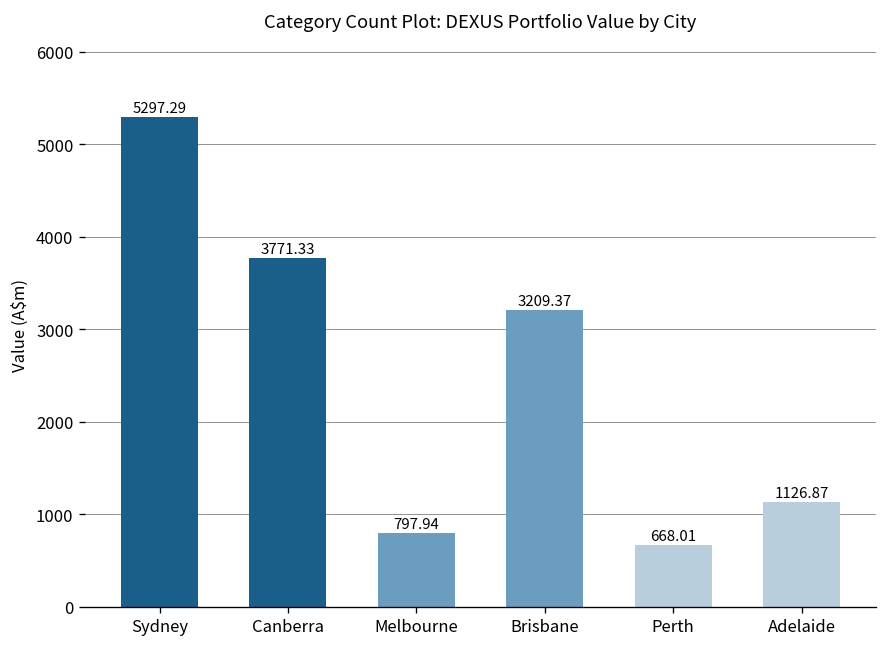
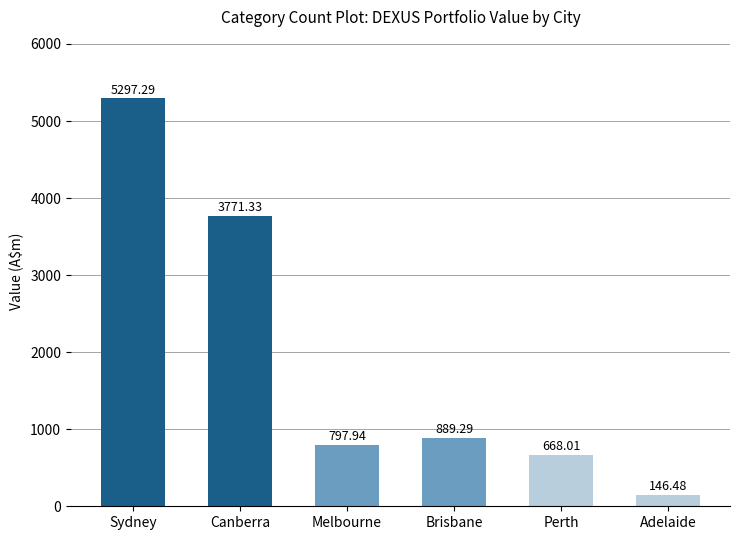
Brisbane: 3209.37 -> 889.29
Adelaide: 1126.87 -> 146.48
